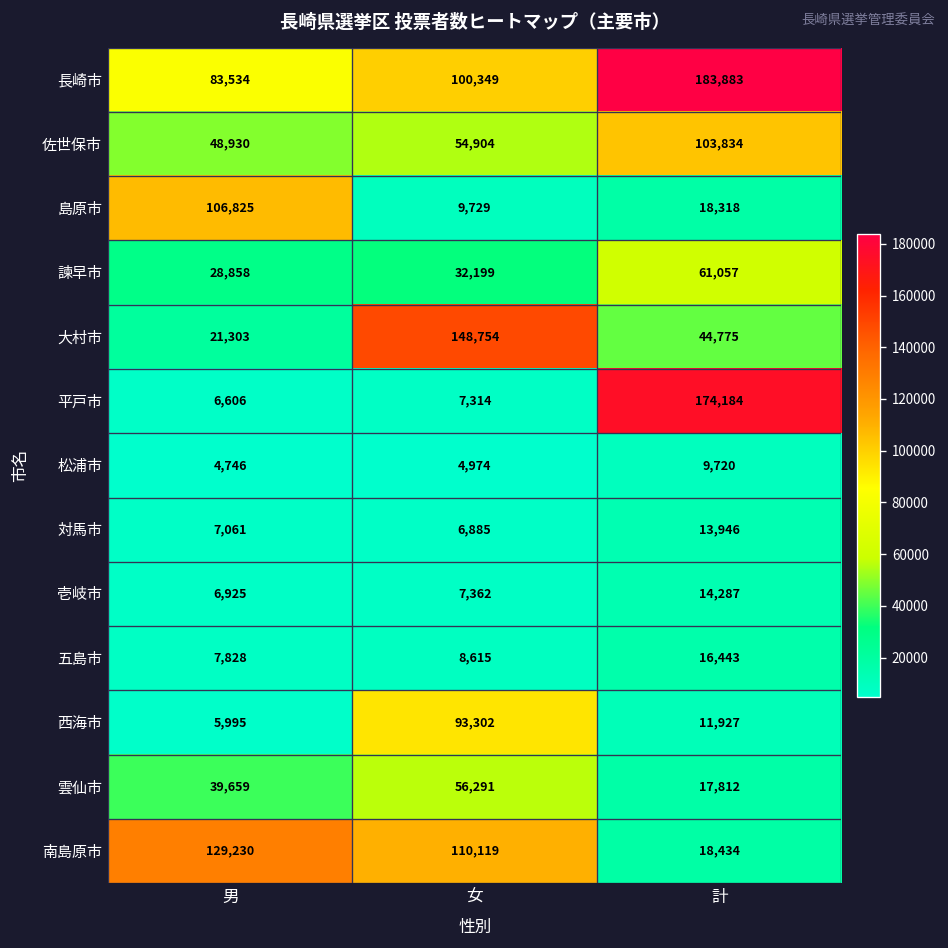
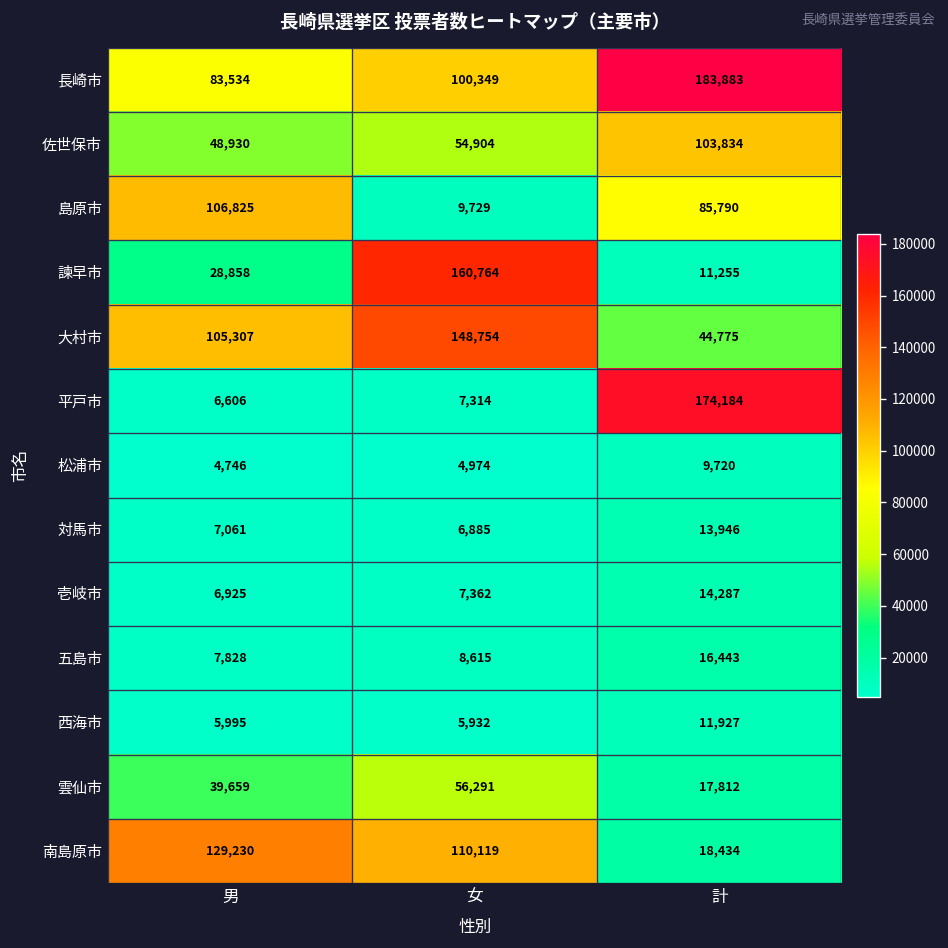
島原市, 計: 18,318 -> 85,790
諫早市, 女: 32,199 -> 160,764
諫早市, 計: 61,057 -> 11,255
大村市, 男: 21,303 -> 105,307
西海市, 女: 93,302 -> 5,932
